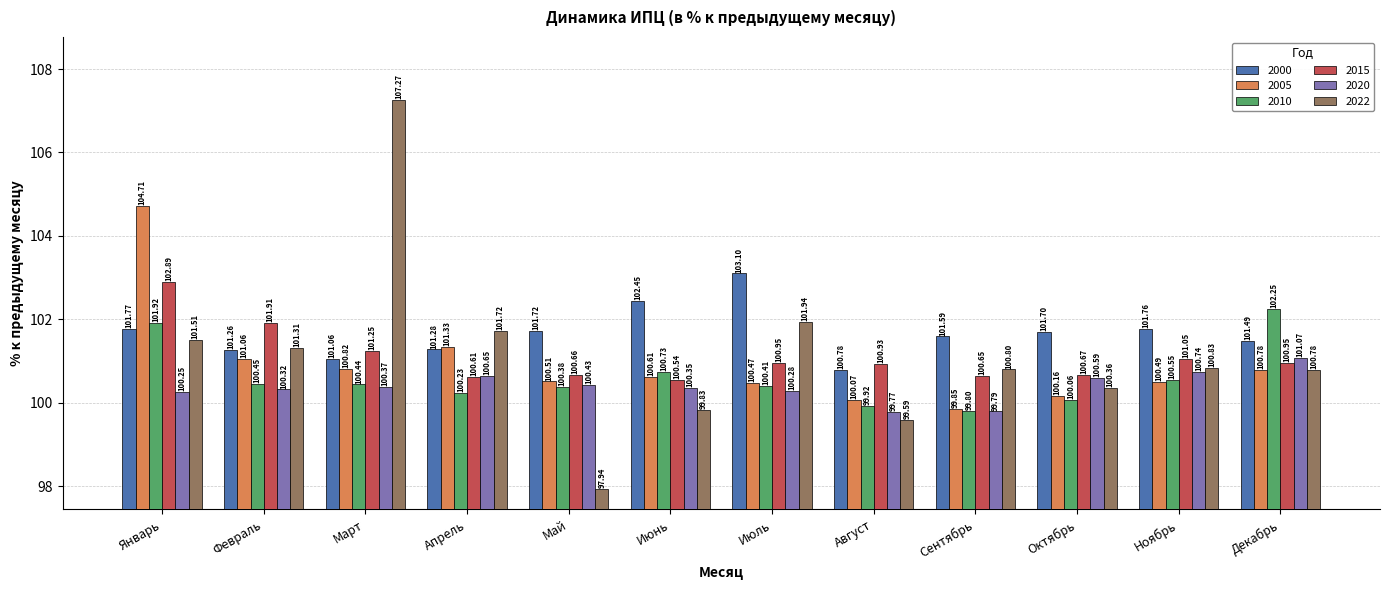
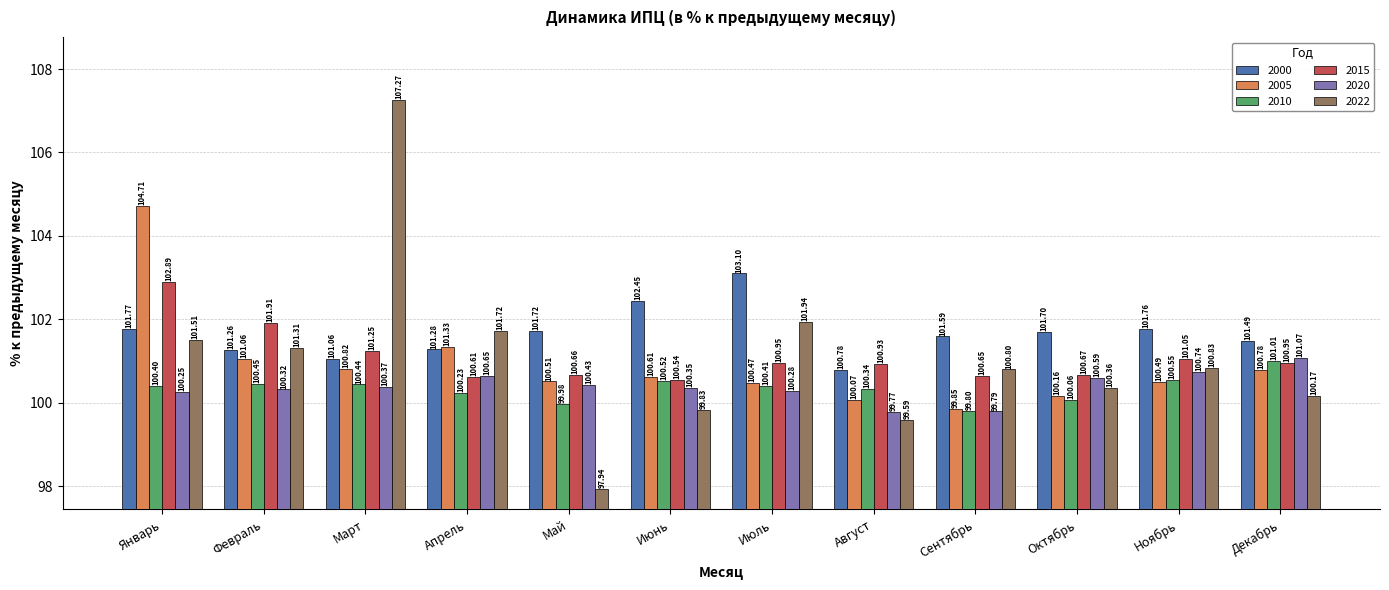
2010, Январь: 101.92 -> 100.40
2010, Май: 100.38 -> 99.98
2010, Июнь: 100.73 -> 100.52
2010, Август: 99.92 -> 100.34
2010, Декабрь: 102.25 -> 101.01
2022, Декабрь: 100.78 -> 100.17
